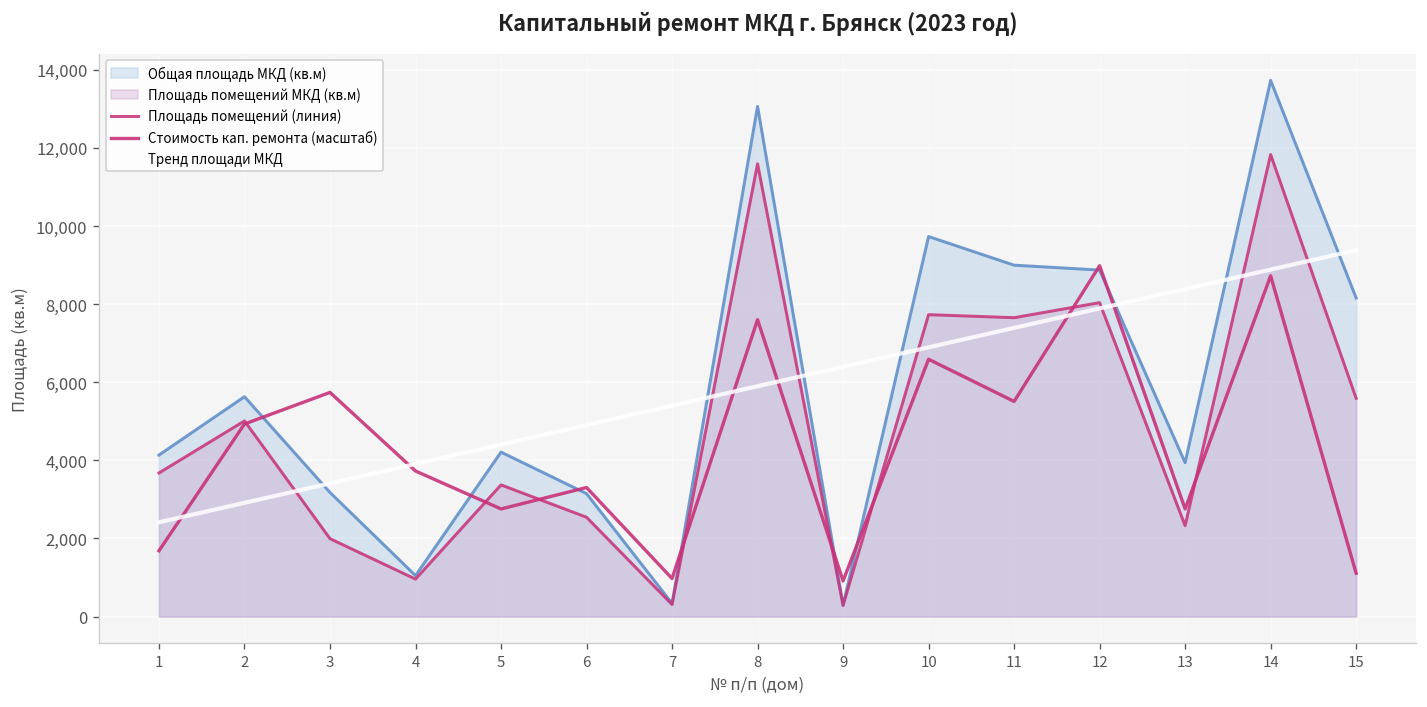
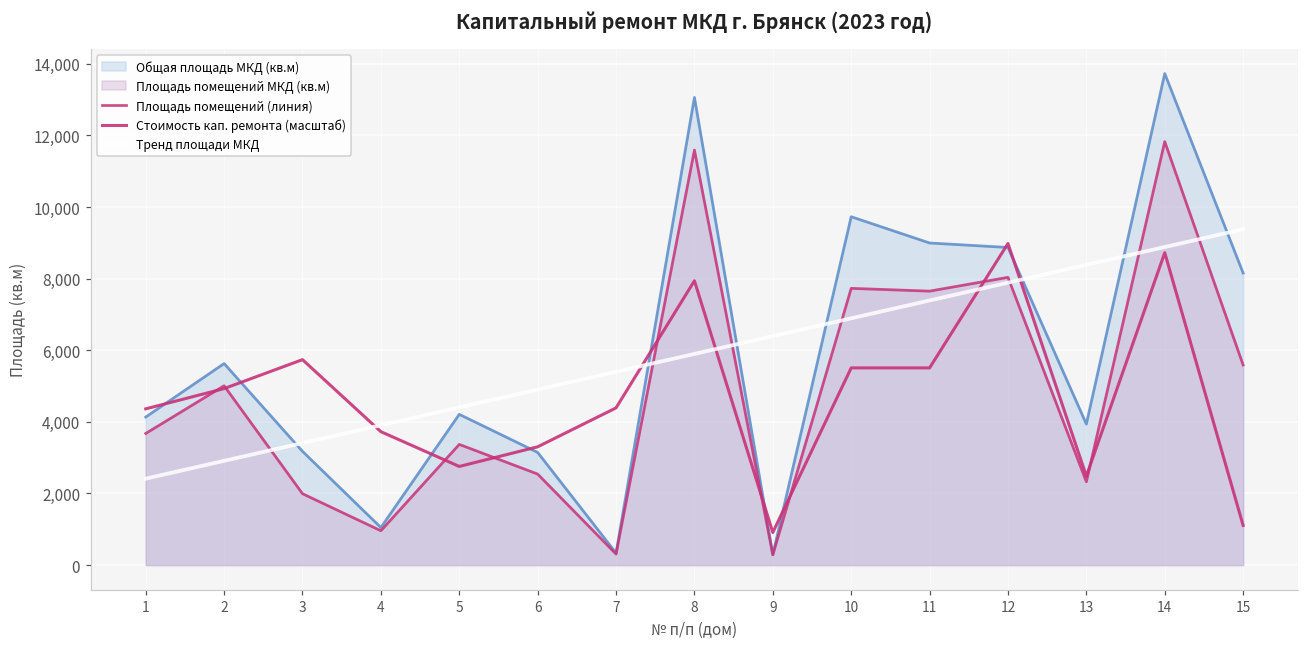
Стоимость кап. ремонта (масштаб), 1: 1,700 -> 4,400
Стоимость кап. ремонта (масштаб), 7: 1,000 -> 4,400
Стоимость кап. ремонта (масштаб), 8: 7,600 -> 7,900
Стоимость кап. ремонта (масштаб), 10: 6,600 -> 5,500
Стоимость кап. ремонта (масштаб), 13: 2,800 -> 2,500
